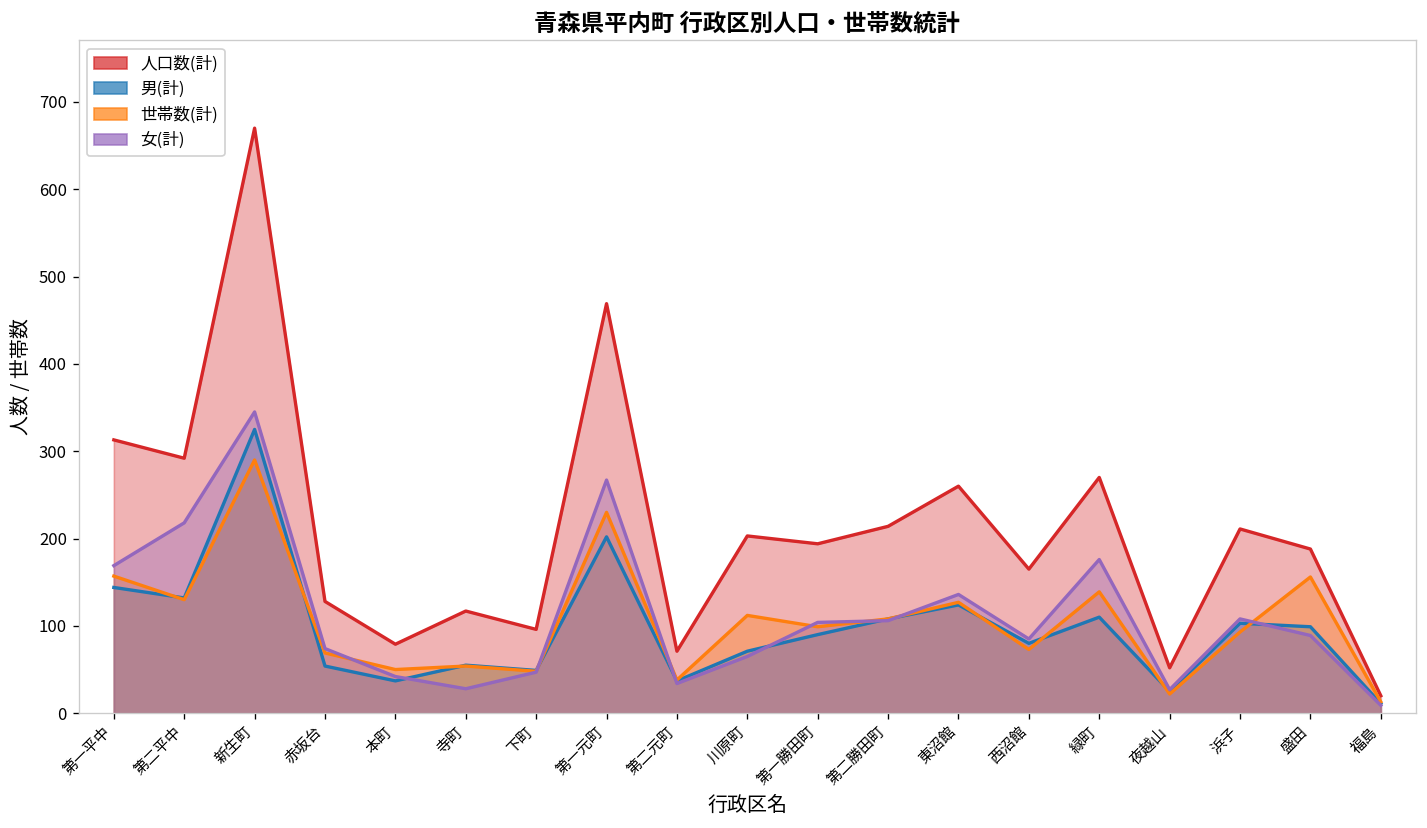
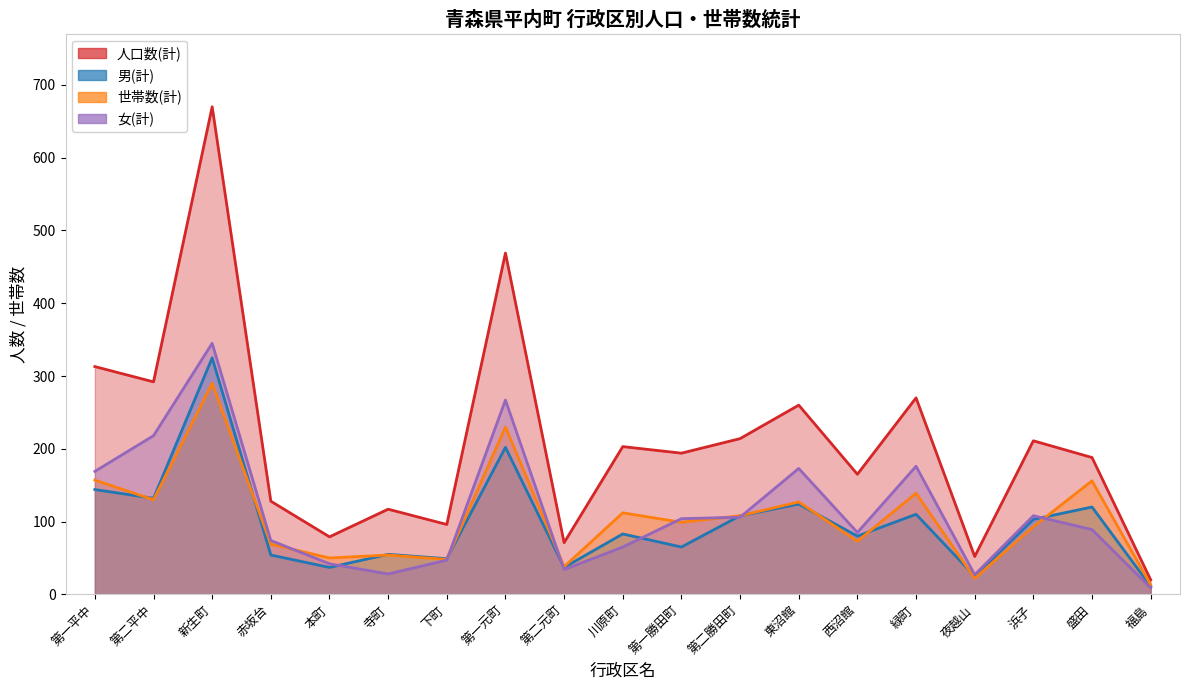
男(計), 川原町: 70 -> 80
男(計), 第一勝田町: 90 -> 70
女(計), 東沼館: 140 -> 170
男(計), 盛田: 100 -> 120
